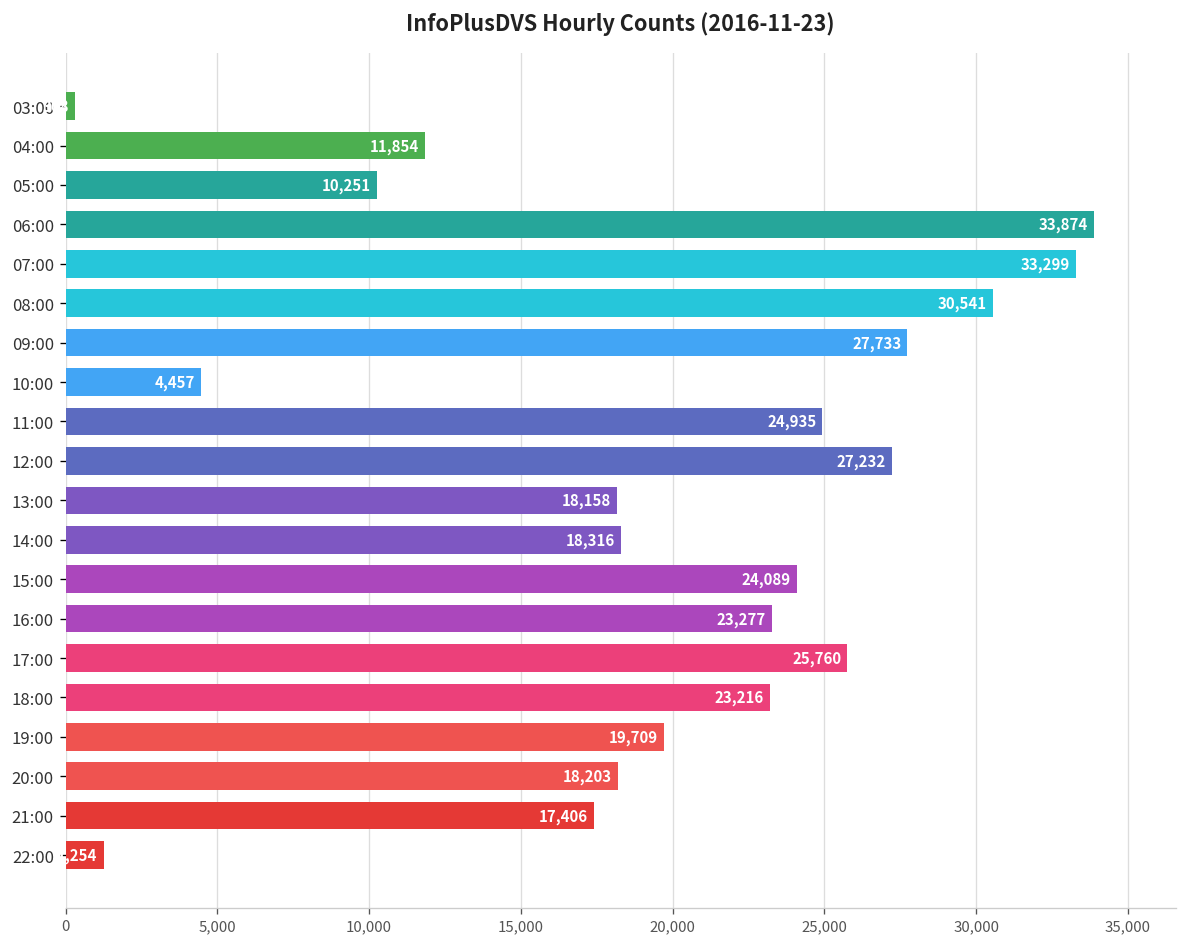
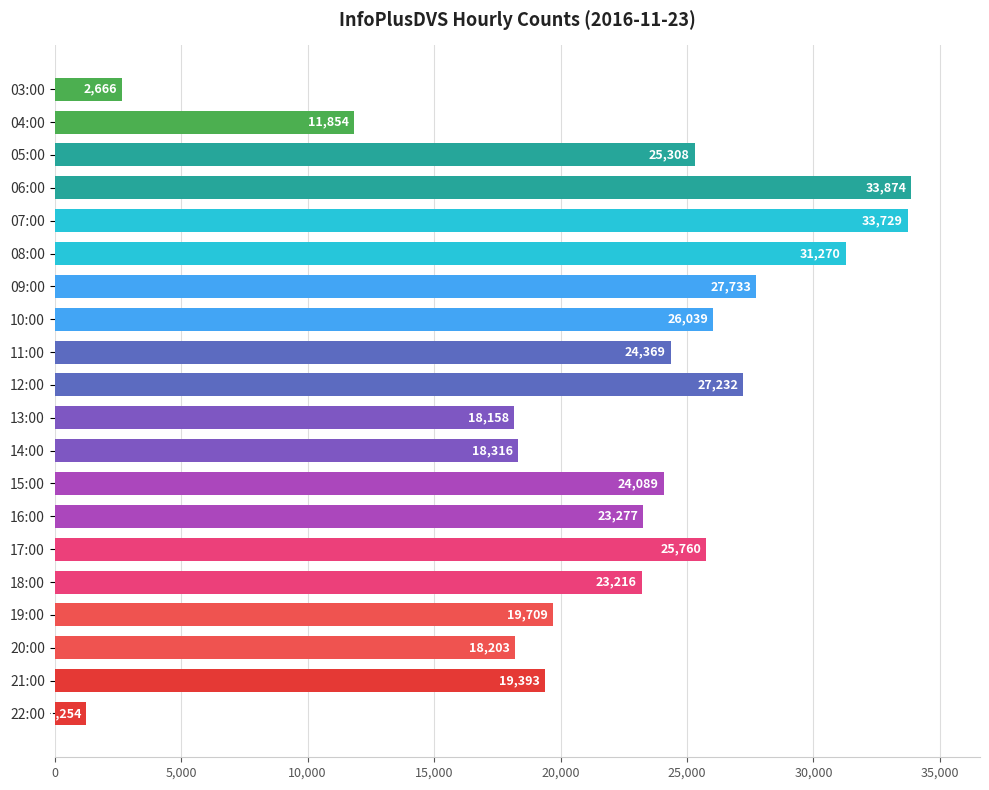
03:00: 300 -> 2,700
05:00: 10,251 -> 25,308
07:00: 33,299 -> 33,729
08:00: 30,541 -> 31,270
10:00: 4,457 -> 26,039
11:00: 24,935 -> 24,369
21:00: 17,406 -> 19,393
